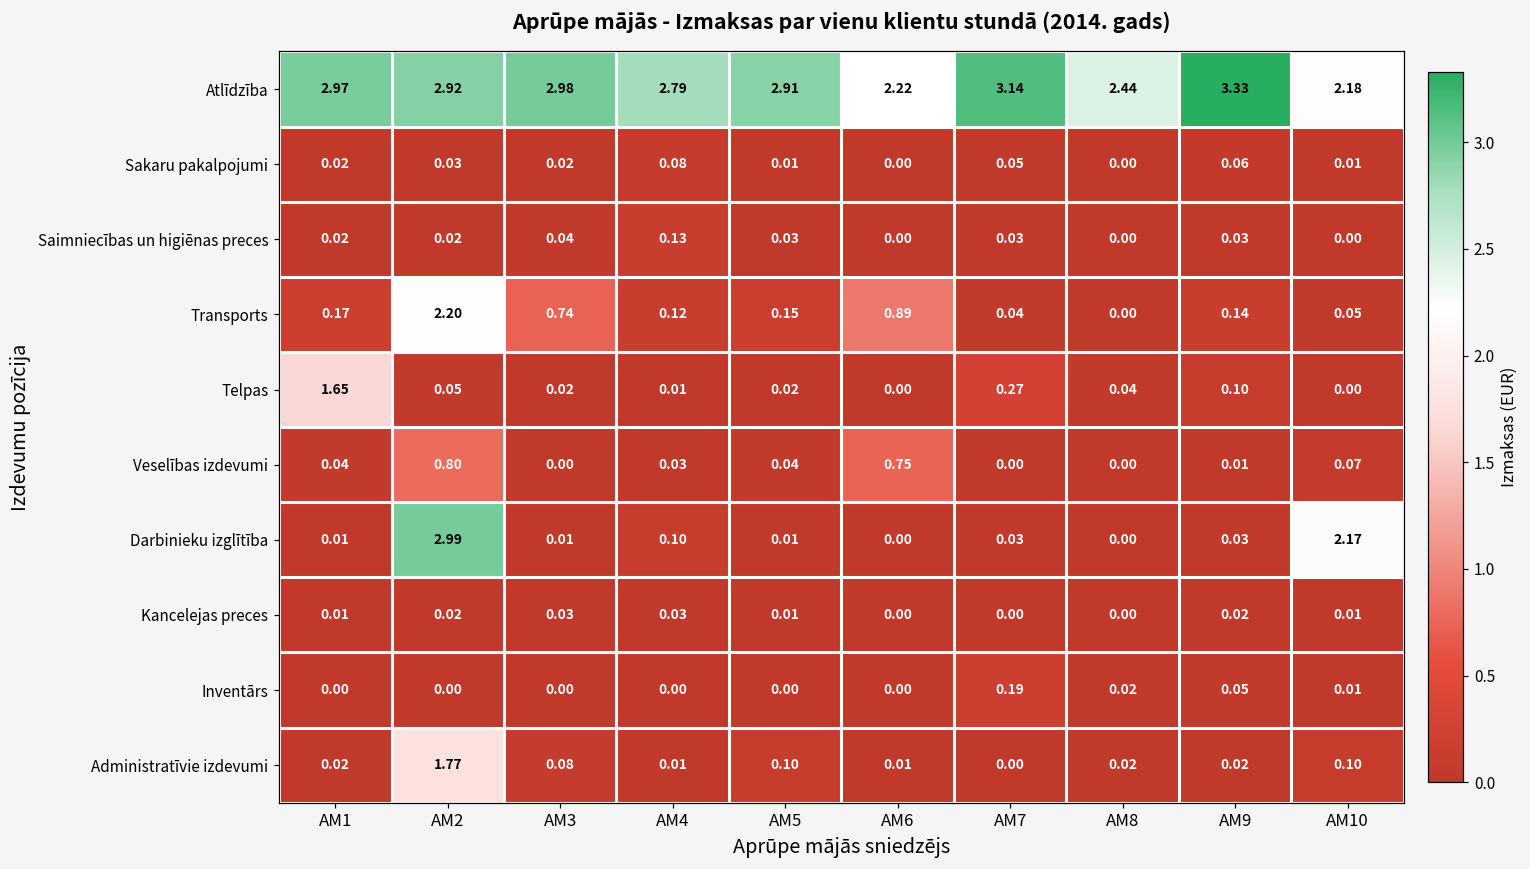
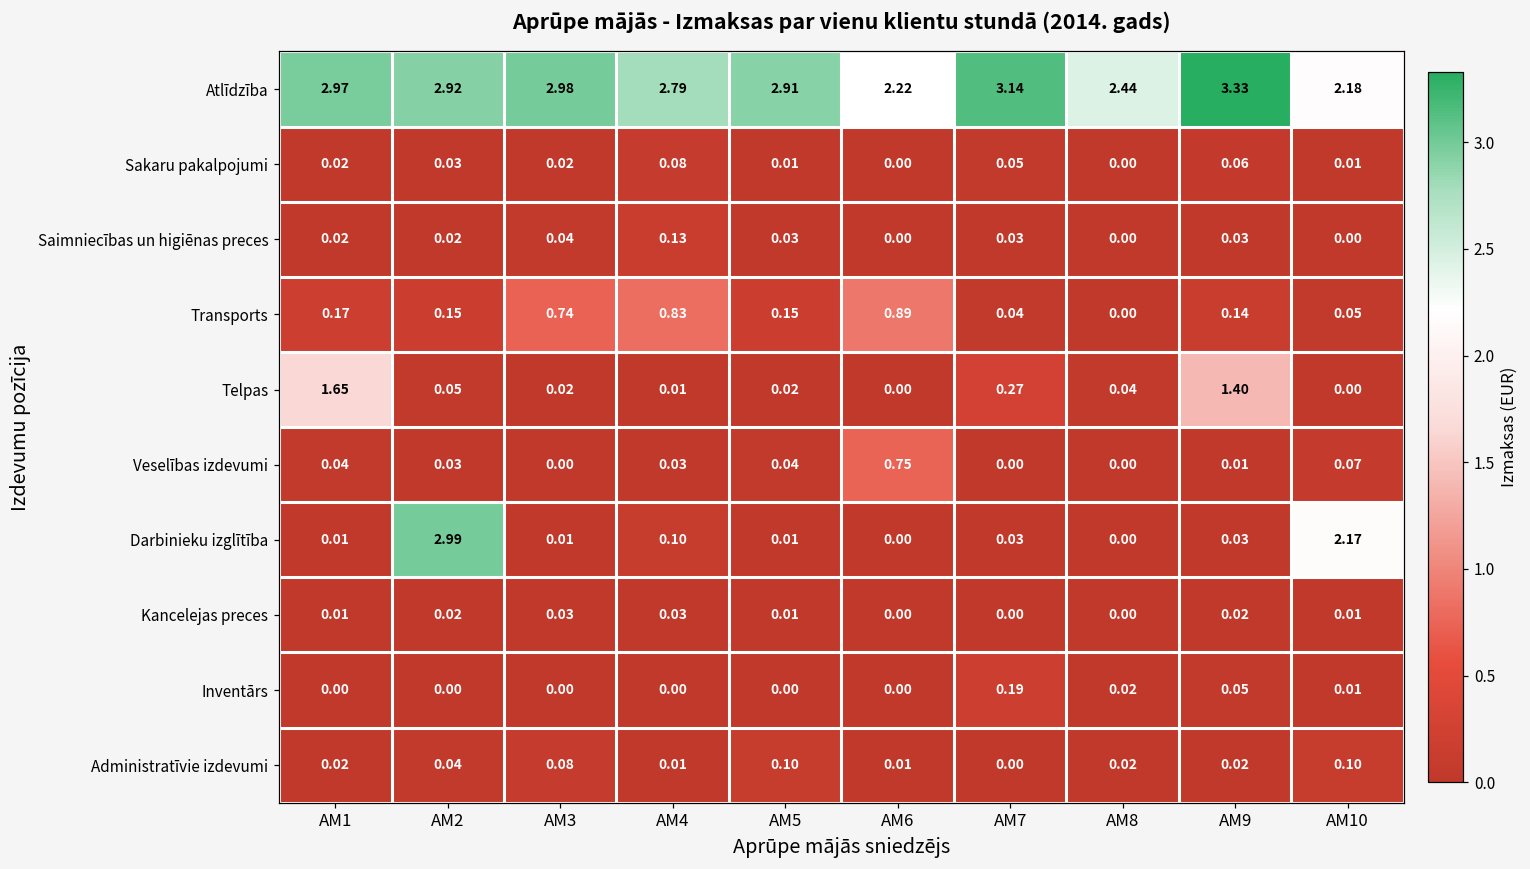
Transports, AM2: 2.20 -> 0.15
Transports, AM4: 0.12 -> 0.83
Telpas, AM9: 0.10 -> 1.40
Veselības izdevumi, AM2: 0.80 -> 0.03
Administratīvie izdevumi, AM2: 1.77 -> 0.04
